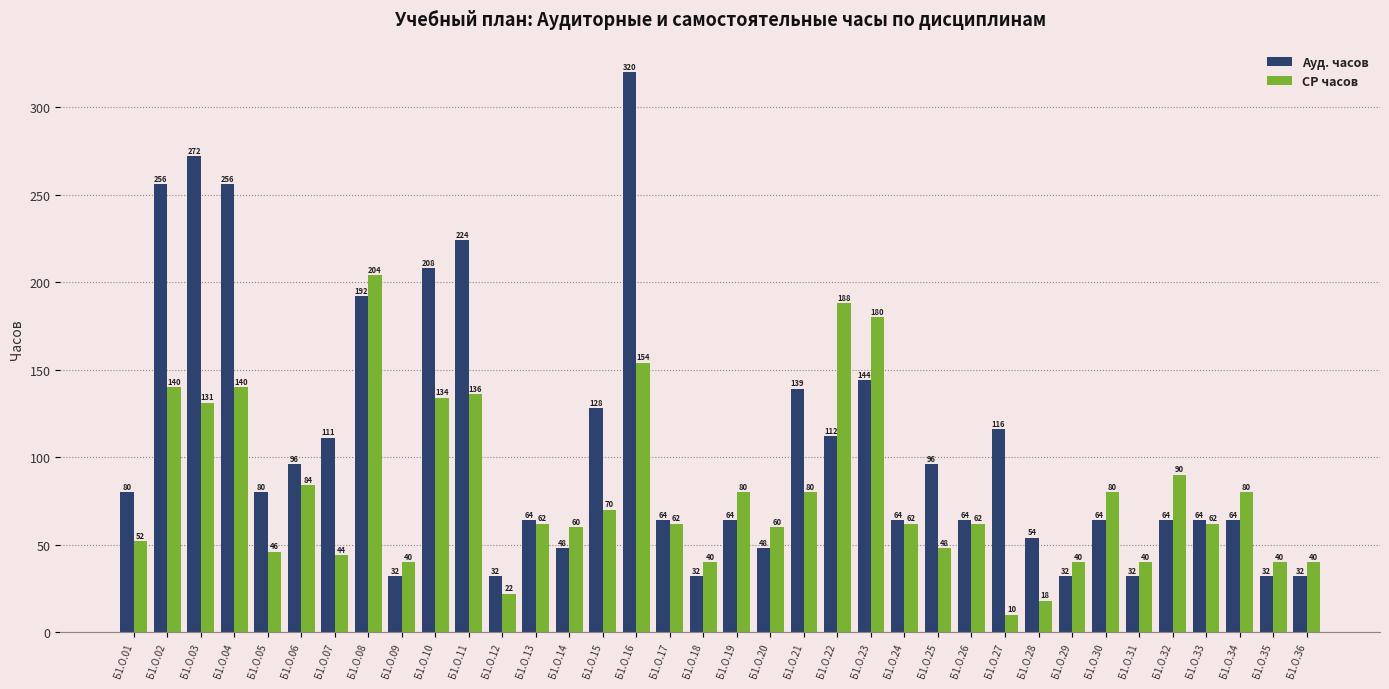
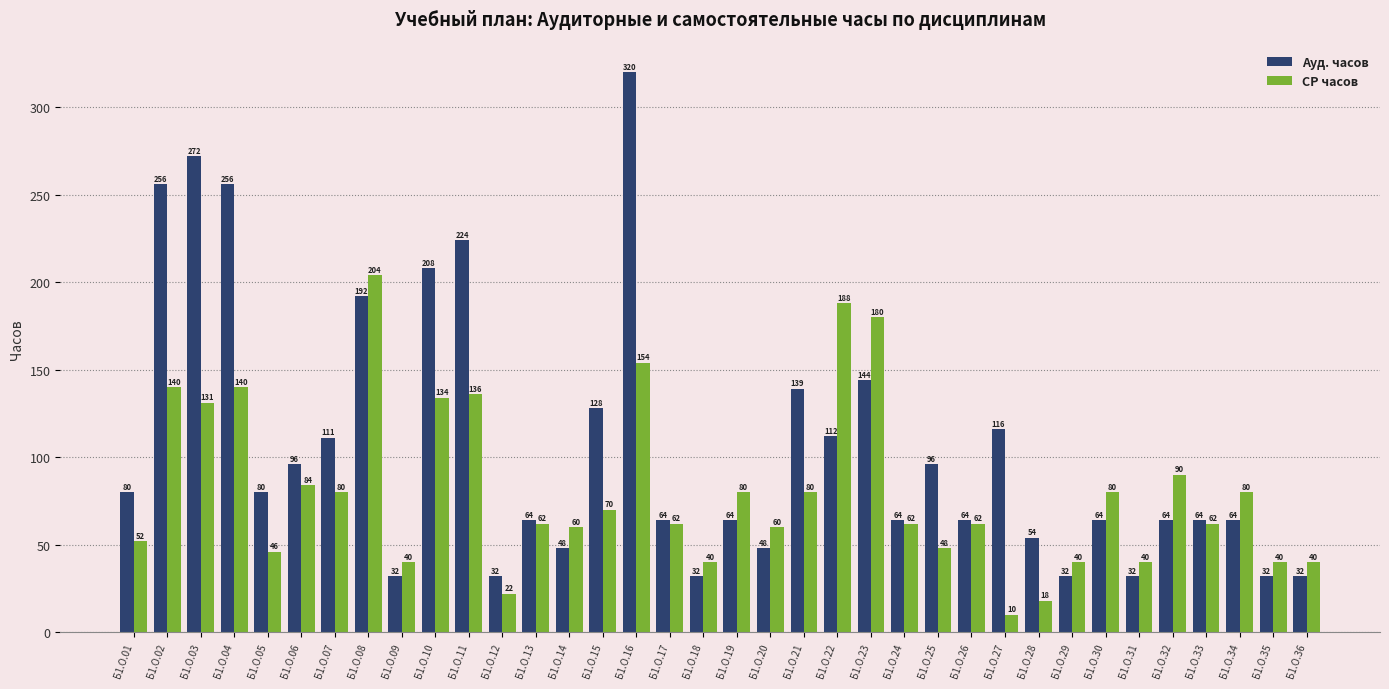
СР часов, Б1.О.07: 44 -> 80
